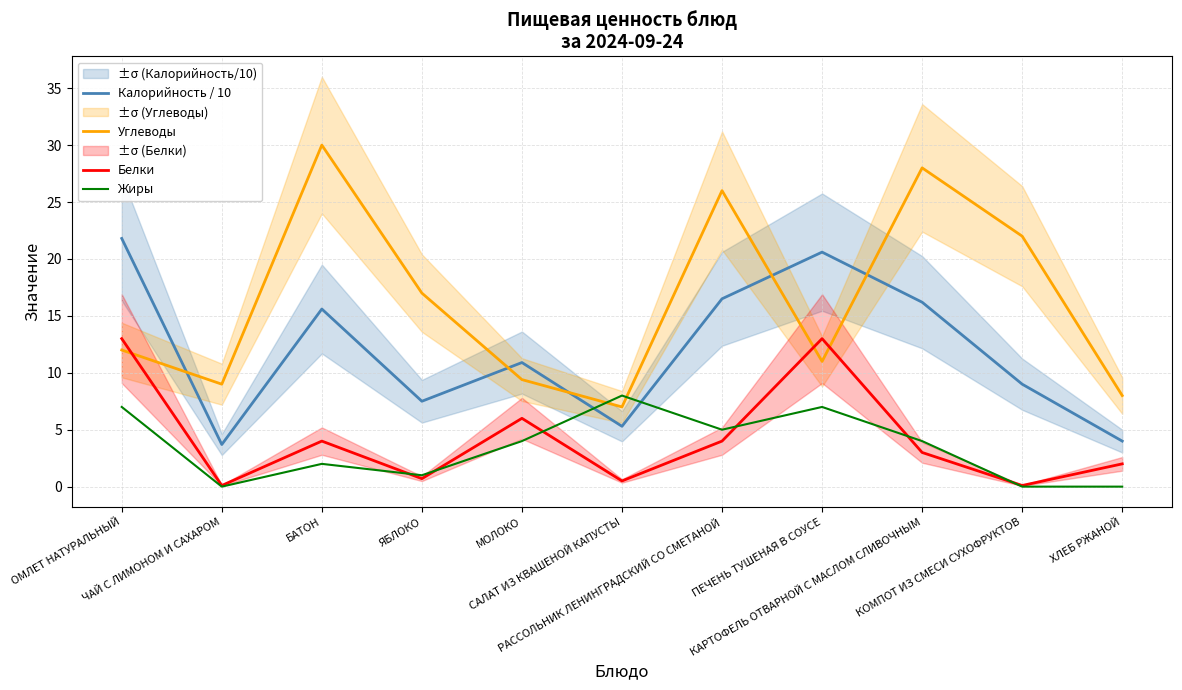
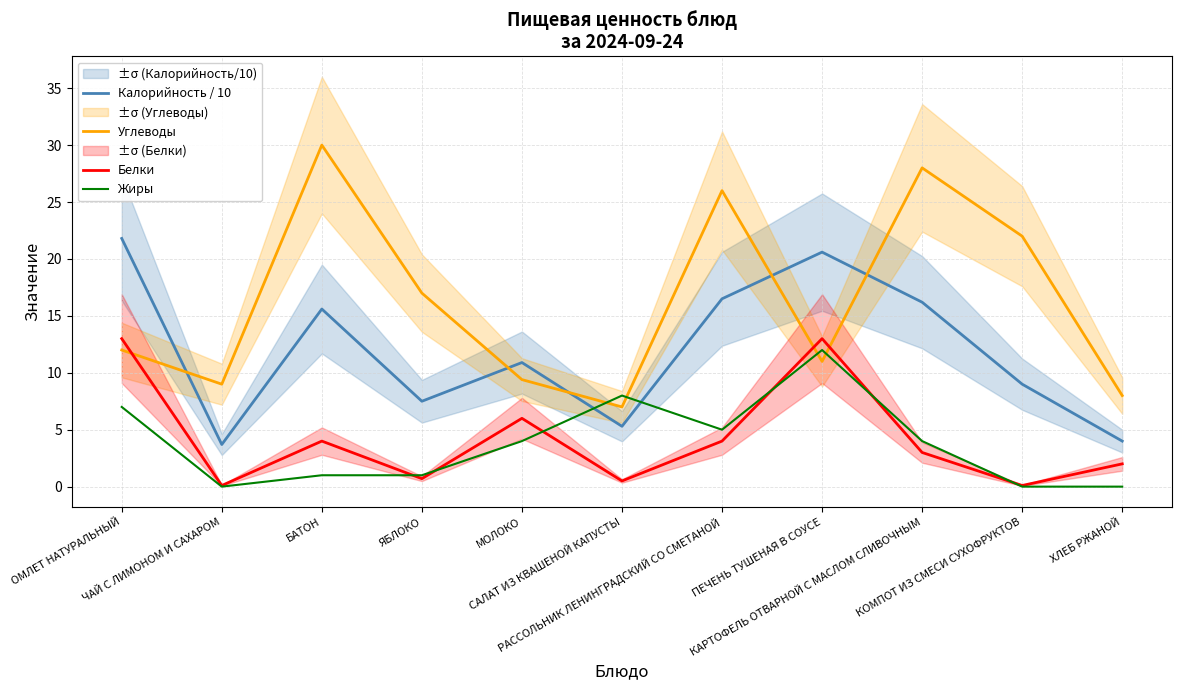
Жиры, БАТОН: 2 -> 1
Жиры, ПЕЧЕНЬ ТУШЕНАЯ В СОУСЕ: 7 -> 12
